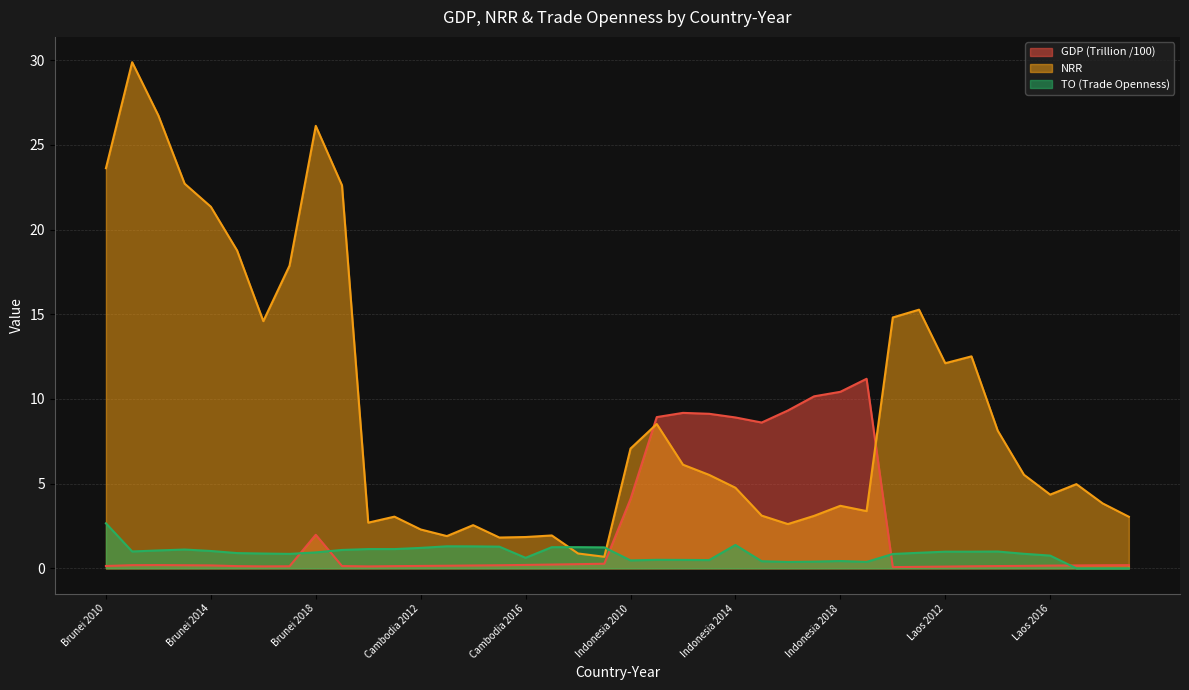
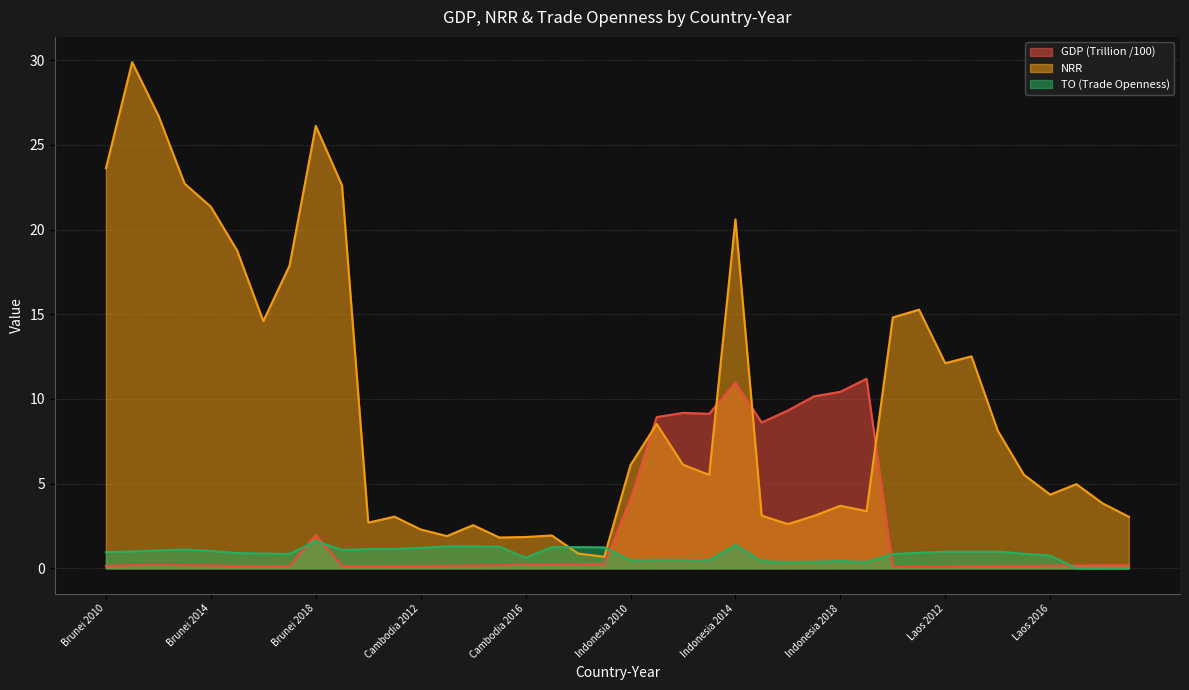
TO (Trade Openness), Brunei 2010: 2.7 -> 1.0
TO (Trade Openness), Brunei 2018: 0.9 -> 1.6
NRR, Indonesia 2010: 7.1 -> 6.1
GDP (Trillion /100), Indonesia 2014: 8.9 -> 11.0
NRR, Indonesia 2014: 4.8 -> 20.6
